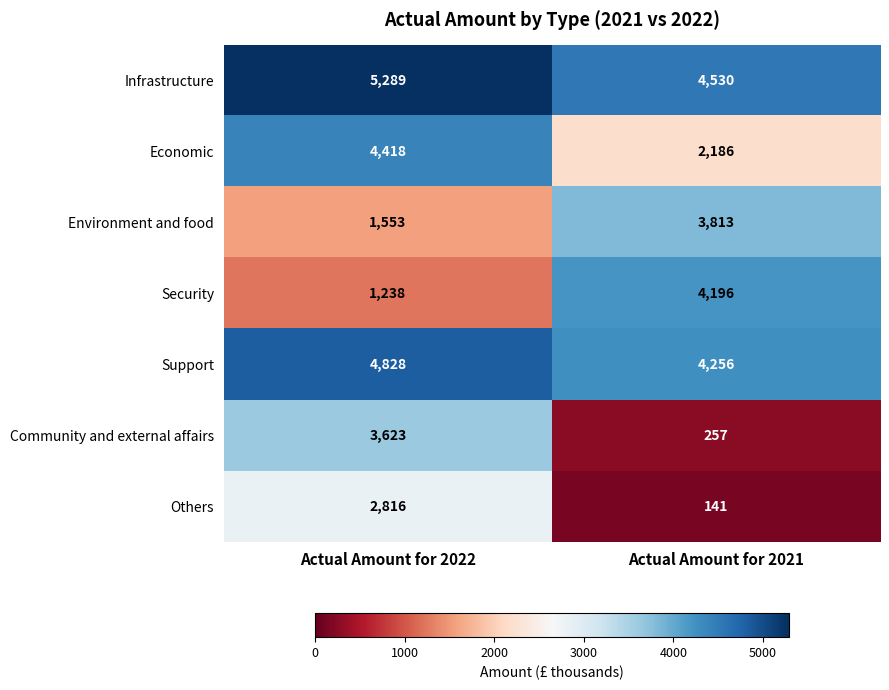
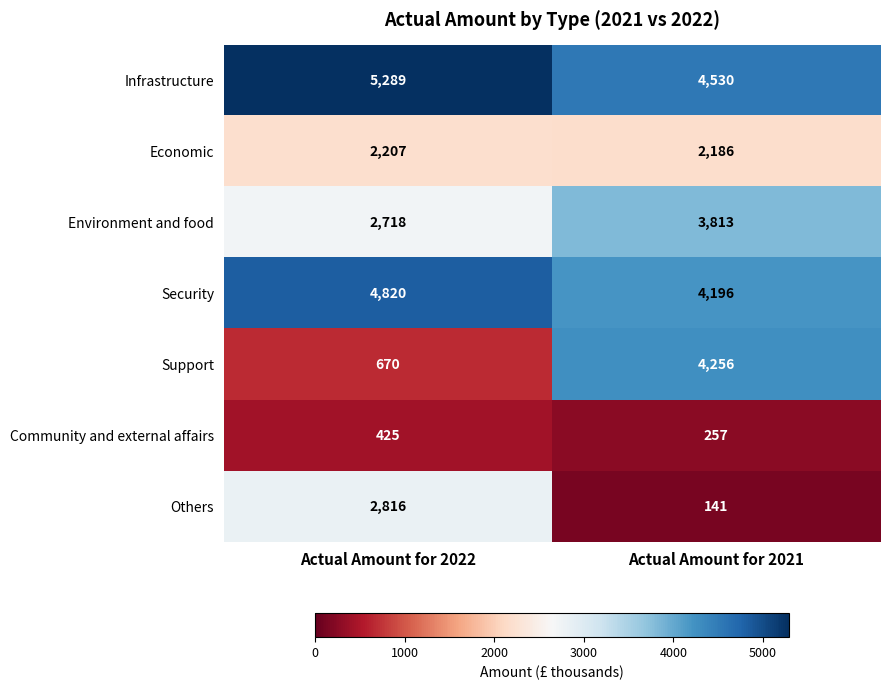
Economic, Actual Amount for 2022: 4,418 -> 2,207
Environment and food, Actual Amount for 2022: 1,553 -> 2,718
Security, Actual Amount for 2022: 1,238 -> 4,820
Support, Actual Amount for 2022: 4,828 -> 670
Community and external affairs, Actual Amount for 2022: 3,623 -> 425
